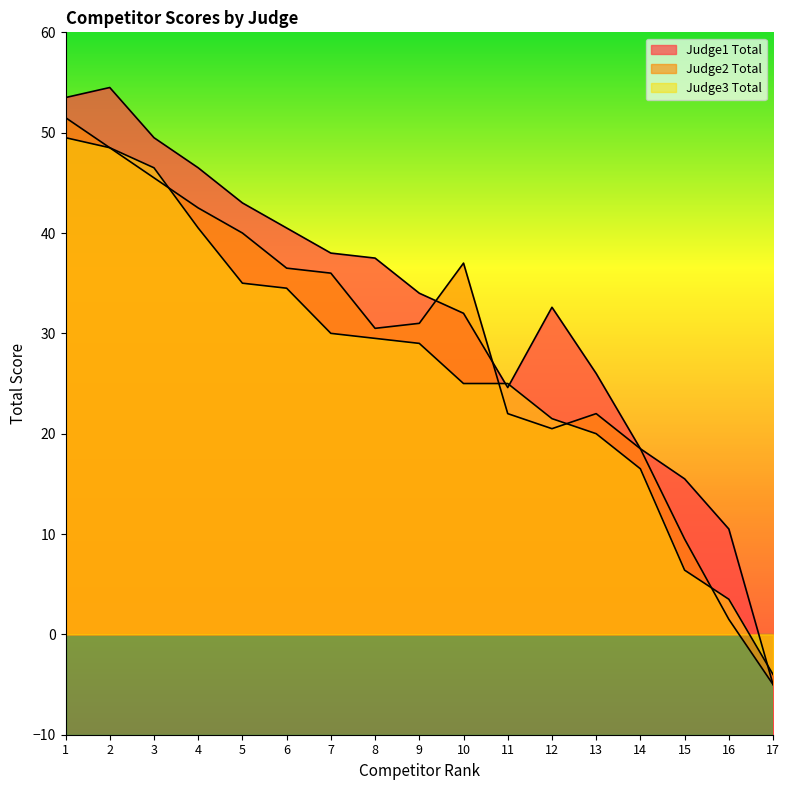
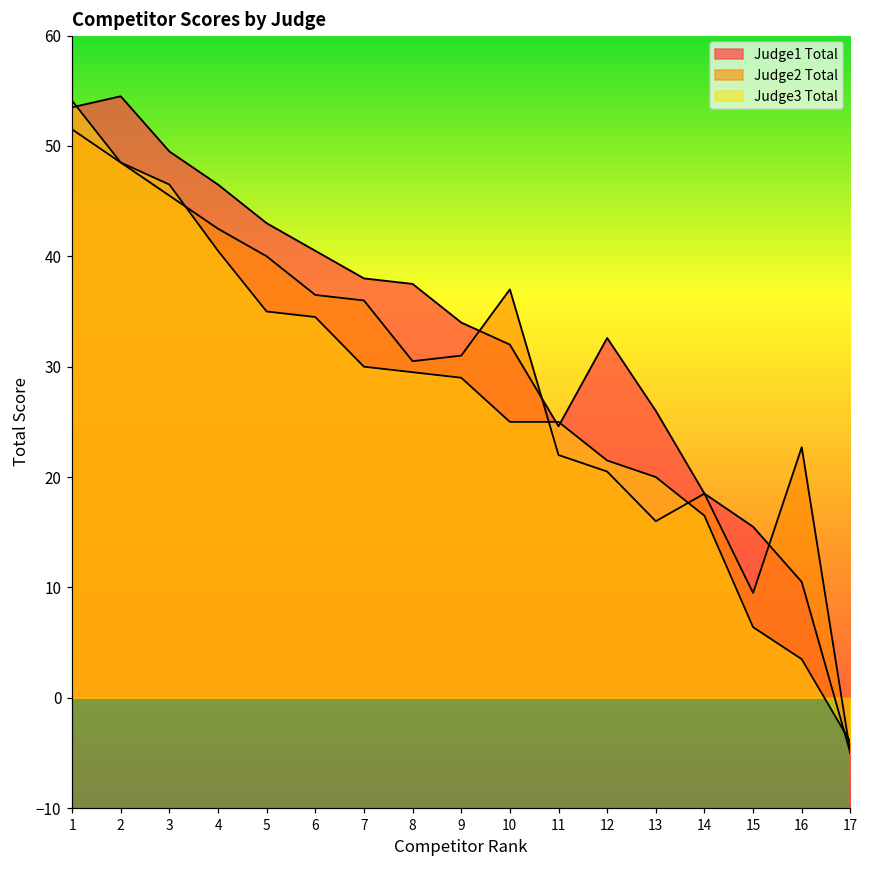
Judge3 Total, 1: 49.5 -> 54.1
Judge2 Total, 13: 22 -> 16
Judge2 Total, 16: 1.5 -> 22.7
